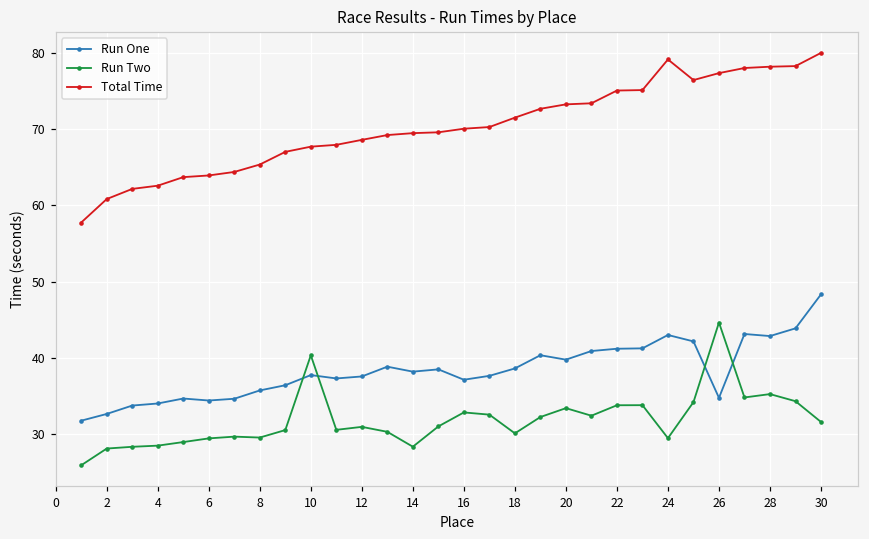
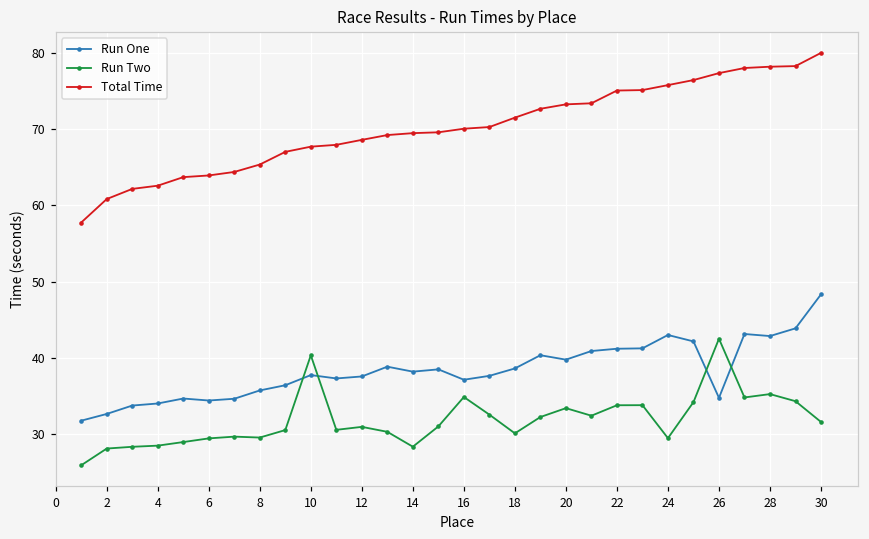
Run Two, 16: 33 -> 35
Total Time, 24: 79 -> 76
Run Two, 26: 45 -> 43
